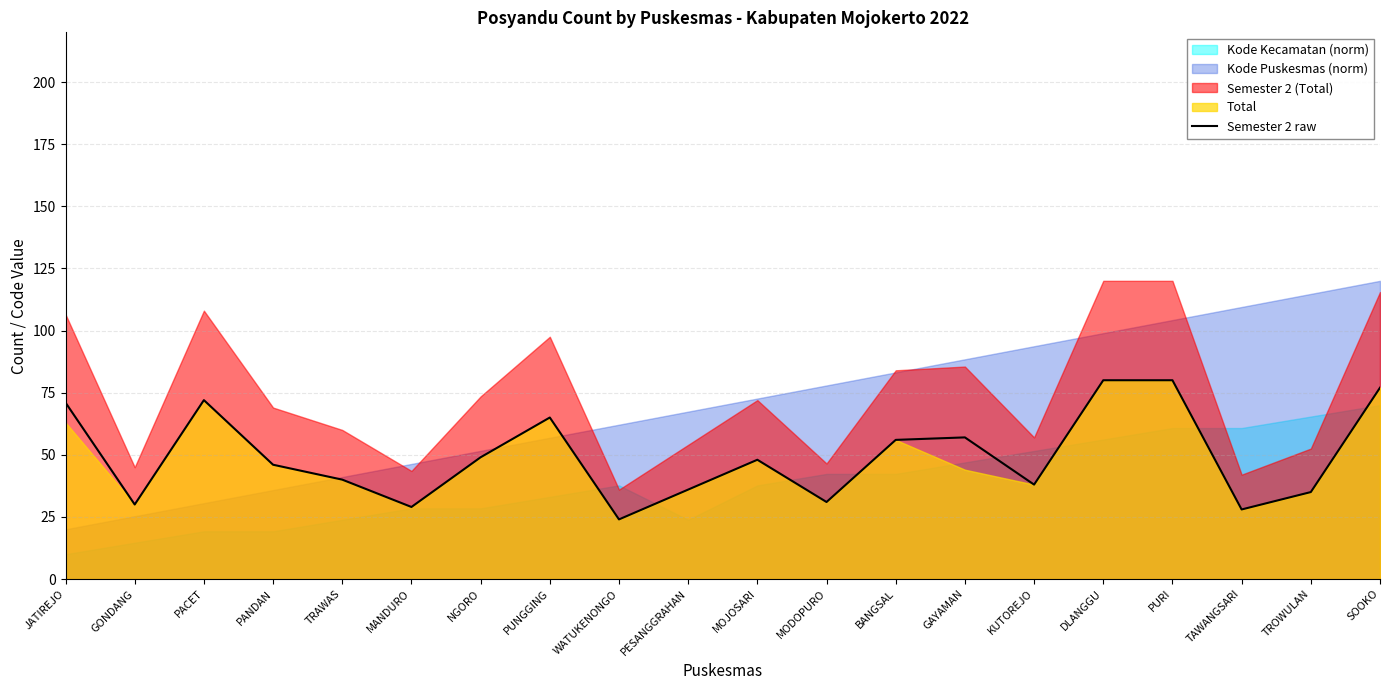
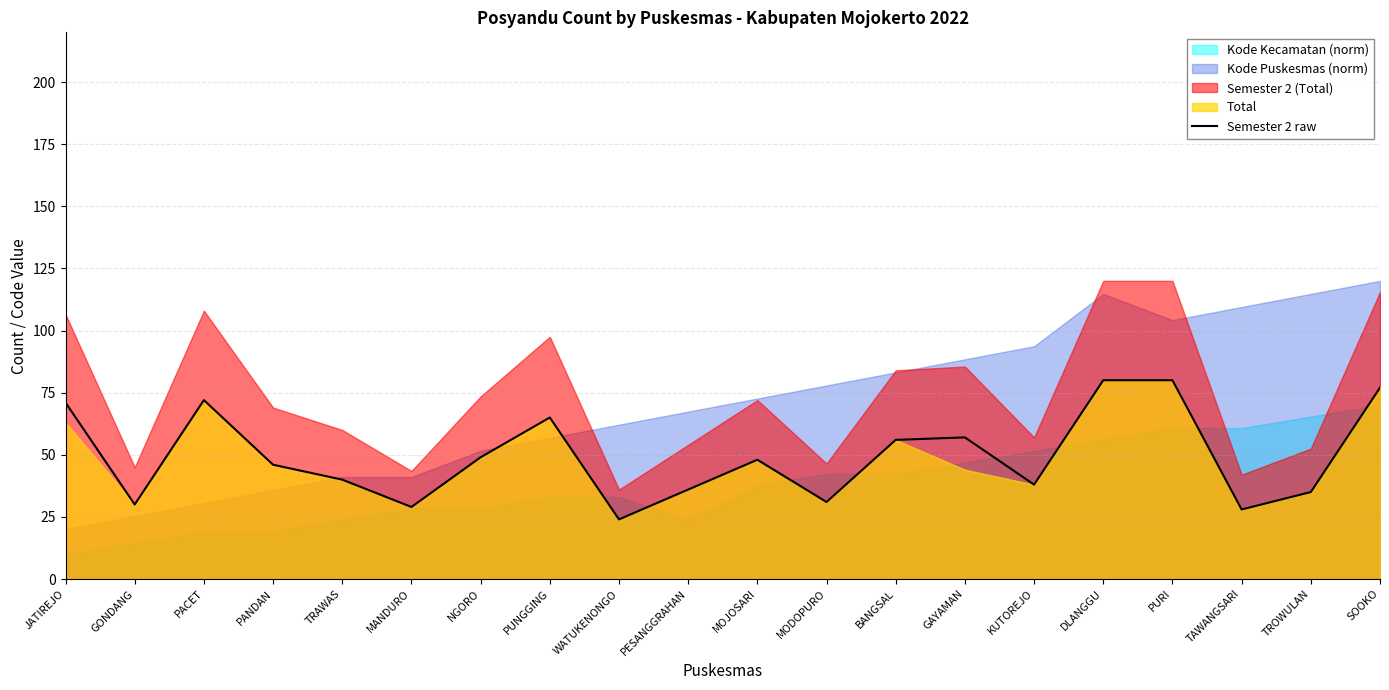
Kode Puskesmas (norm), MANDURO: 46 -> 41
Kode Kecamatan (norm), WATUKENONGO: 38 -> 33
Kode Puskesmas (norm), DLANGGU: 99 -> 115
